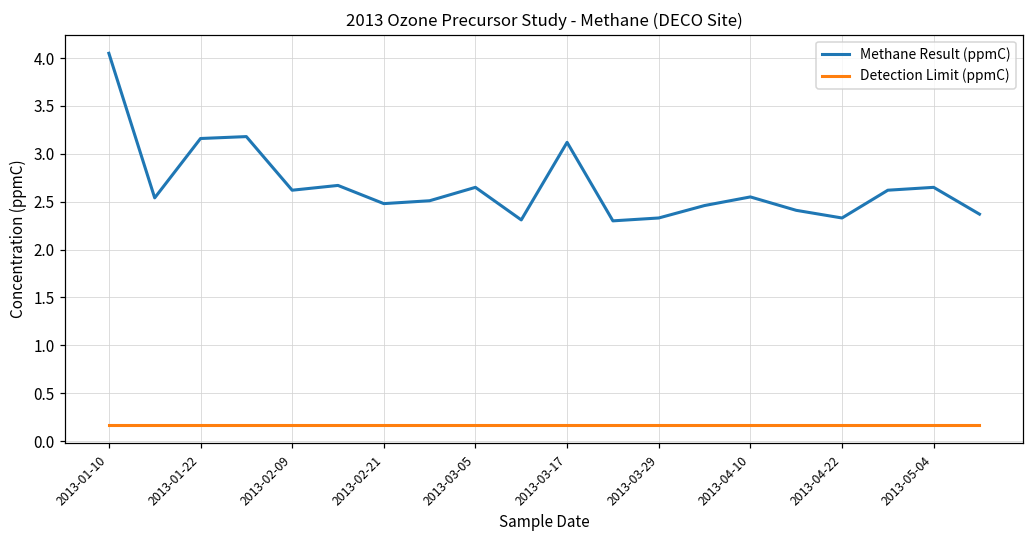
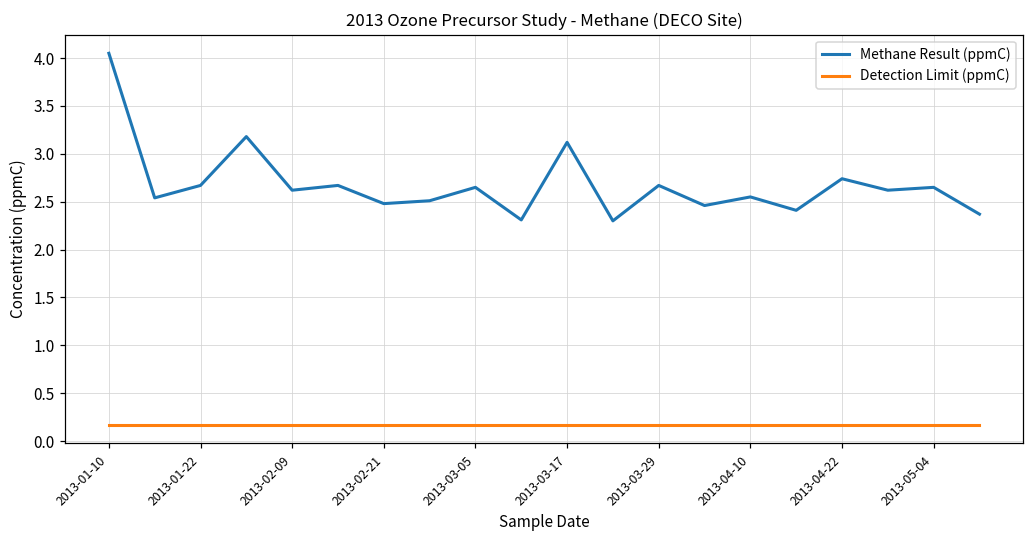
Methane Result (ppmC), 2013-01-22: 3.2 -> 2.7
Methane Result (ppmC), 2013-03-29: 2.3 -> 2.7
Methane Result (ppmC), 2013-04-22: 2.3 -> 2.7
